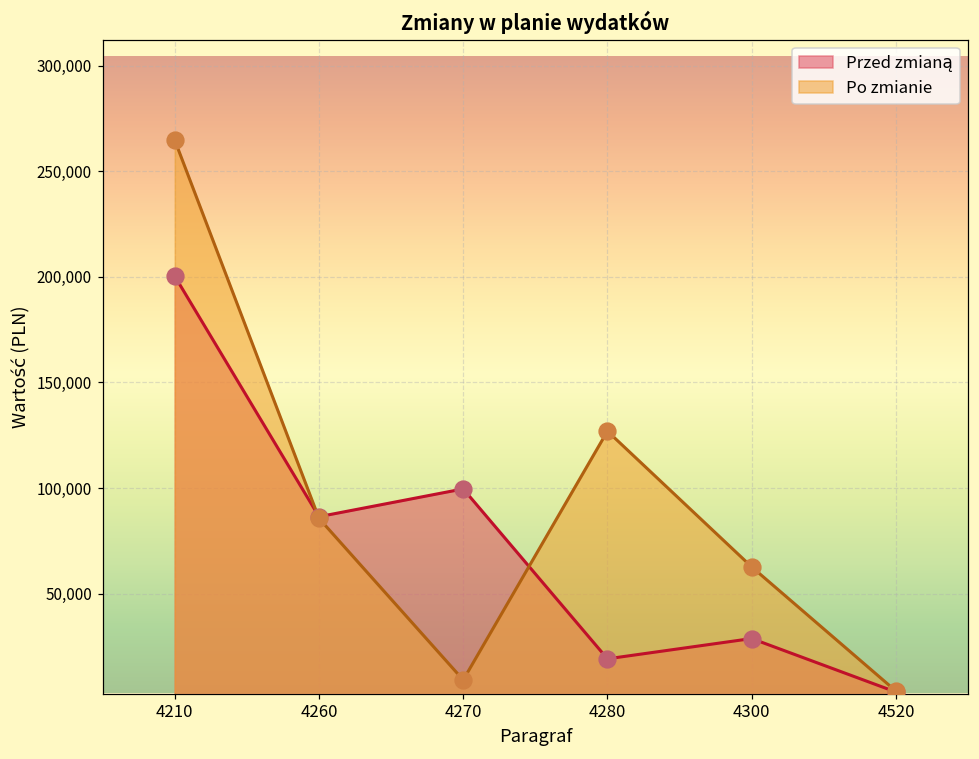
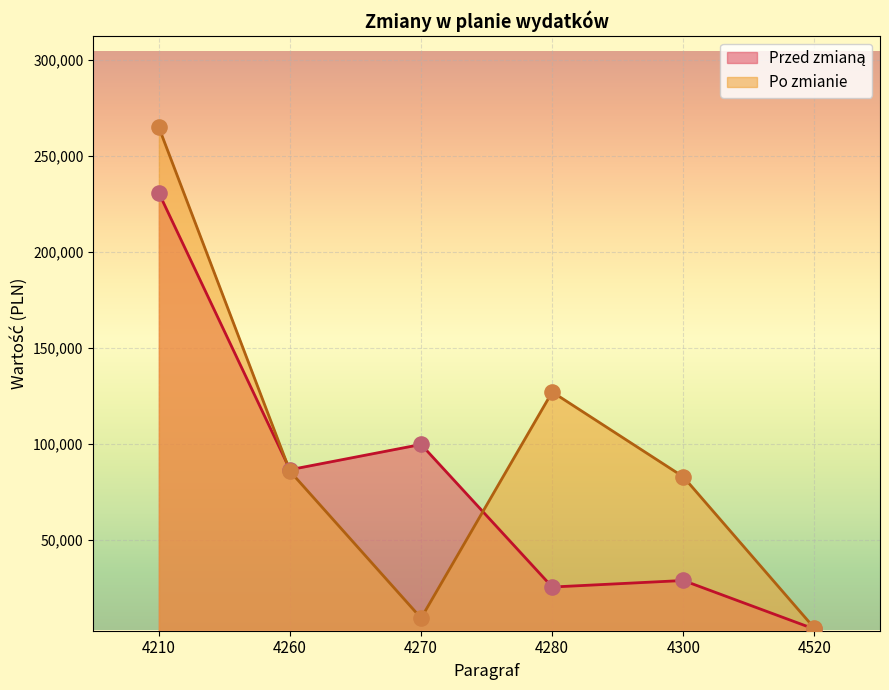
Przed zmianą, 4210: 200,000 -> 231,000
Przed zmianą, 4280: 19,000 -> 25,000
Po zmianie, 4300: 63,000 -> 83,000
